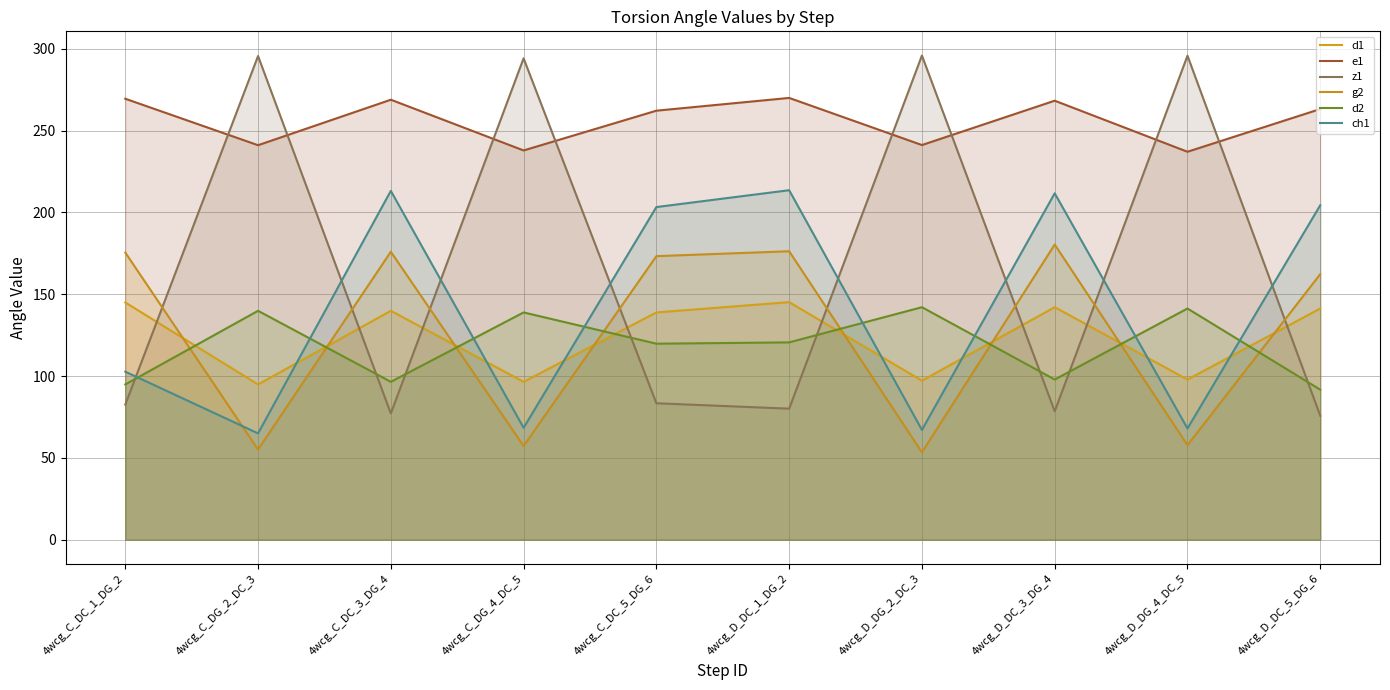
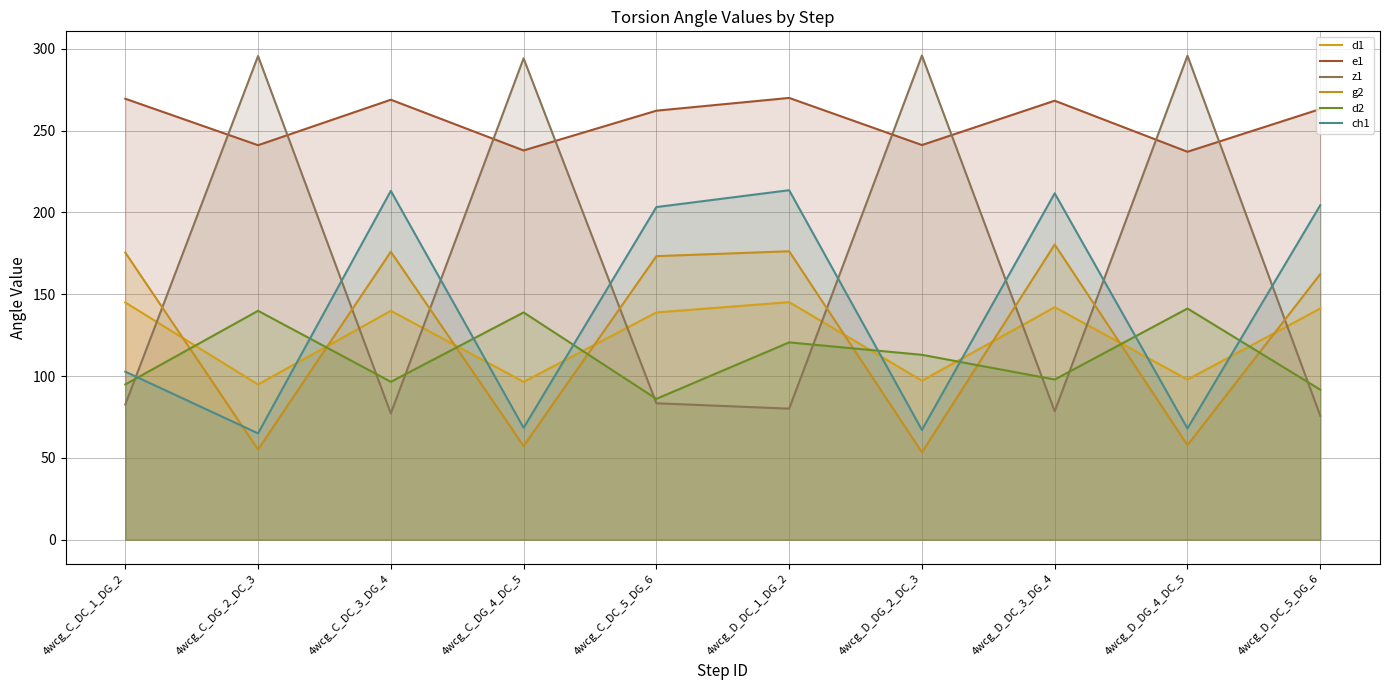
d2, 4wcg_C_DC_5_DG_6: 120 -> 86
d2, 4wcg_D_DG_2_DC_3: 142 -> 113
